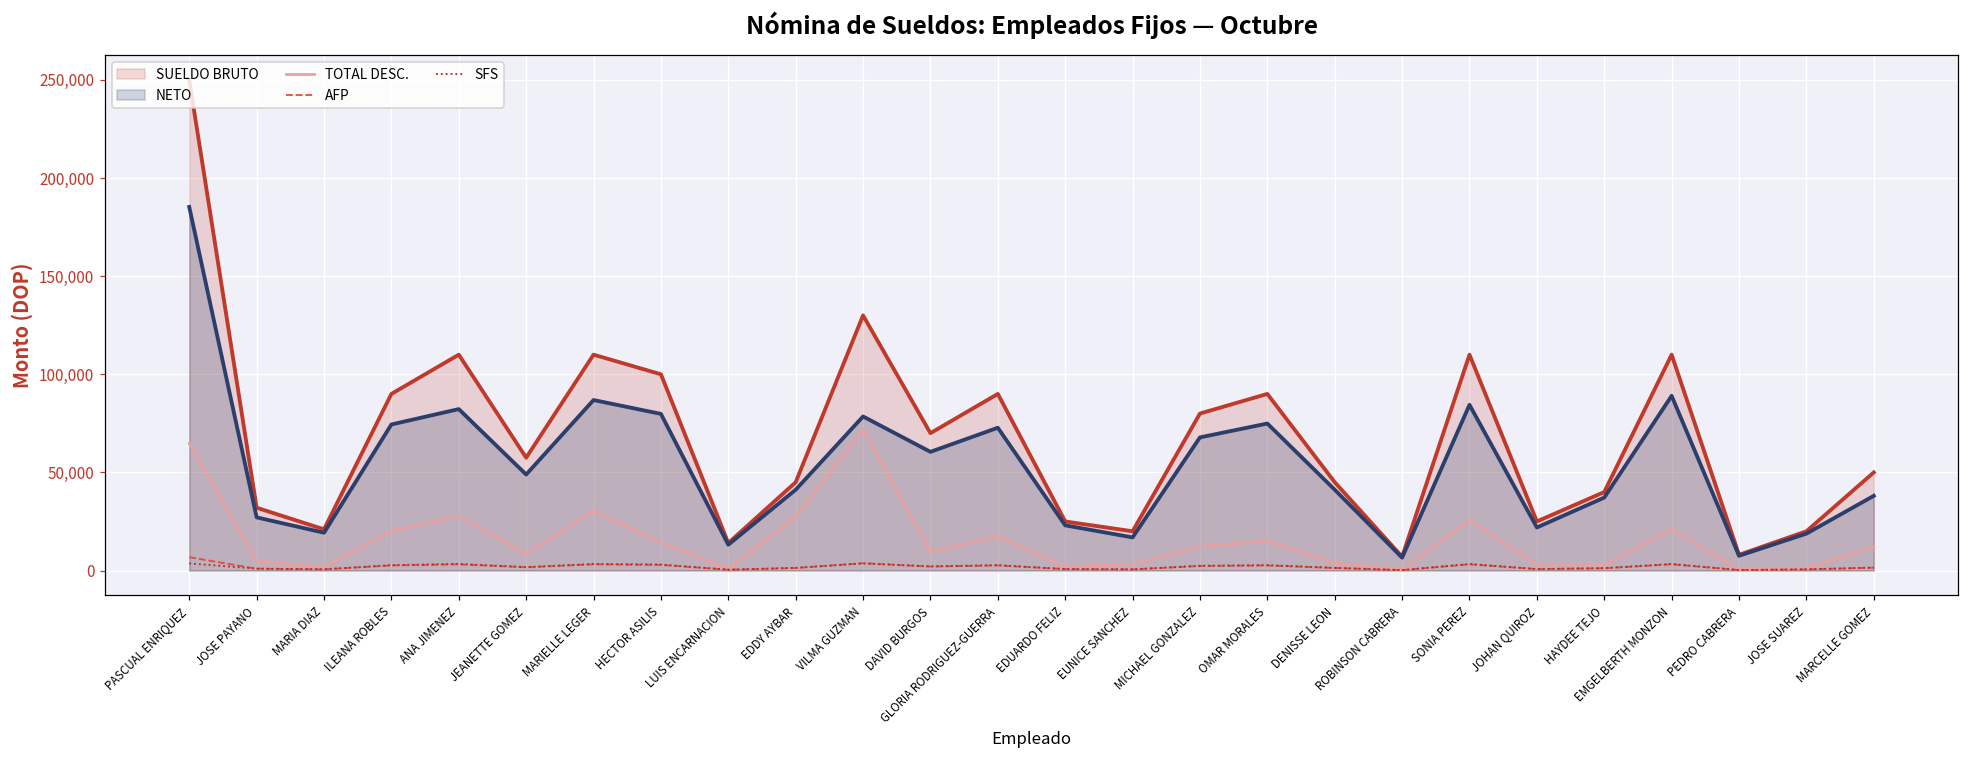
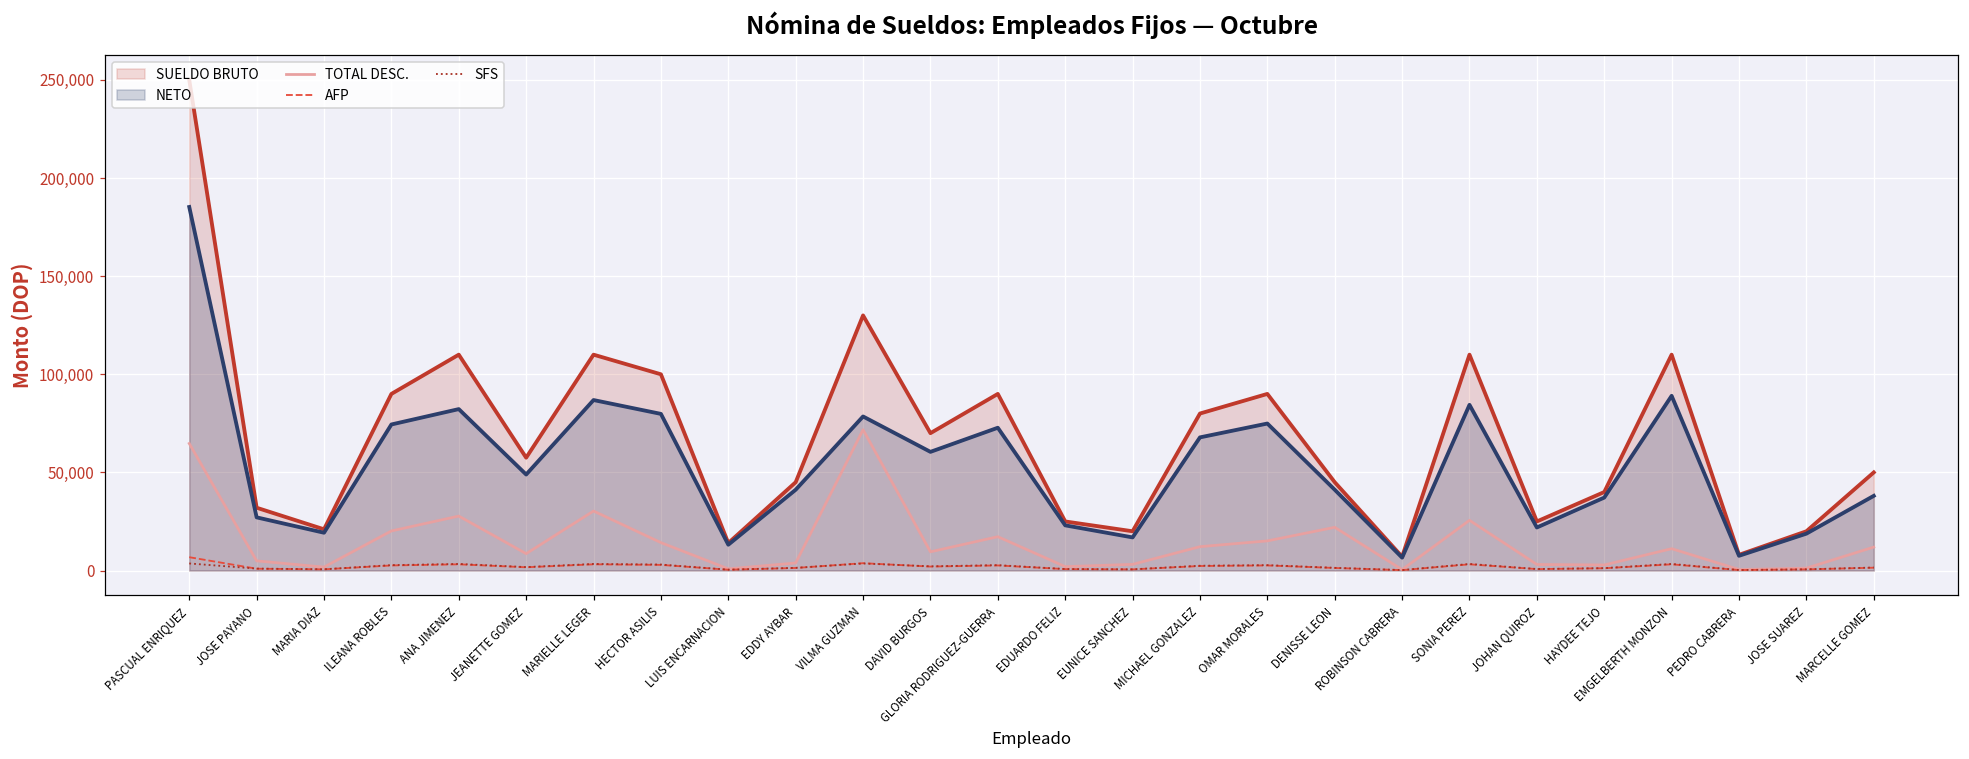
TOTAL DESC., EDDY AYBAR: 27,000 -> 4,000
TOTAL DESC., DENISSE LEON: 4,000 -> 22,000
TOTAL DESC., EMGELBERTH MONZON: 21,000 -> 11,000
